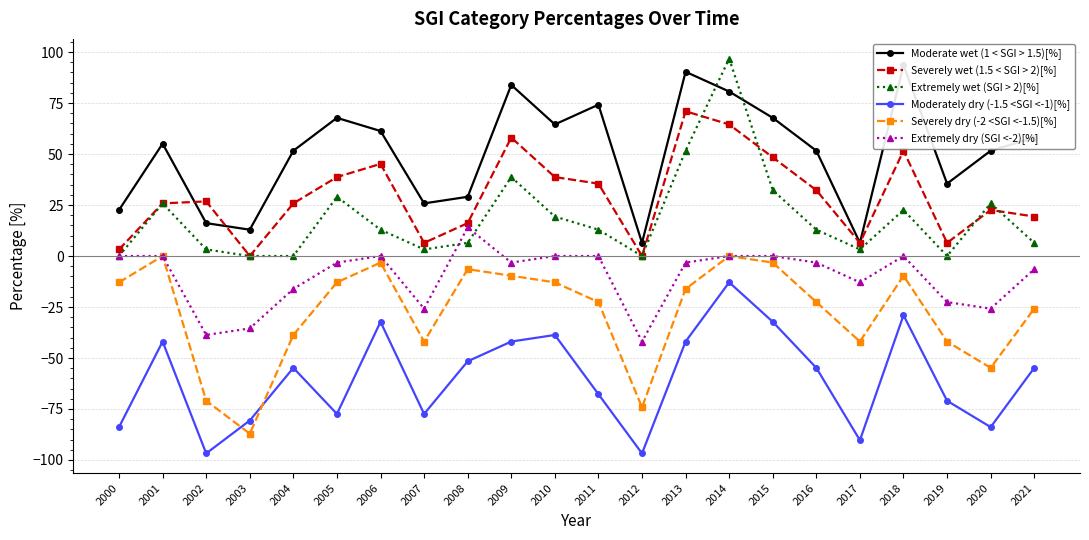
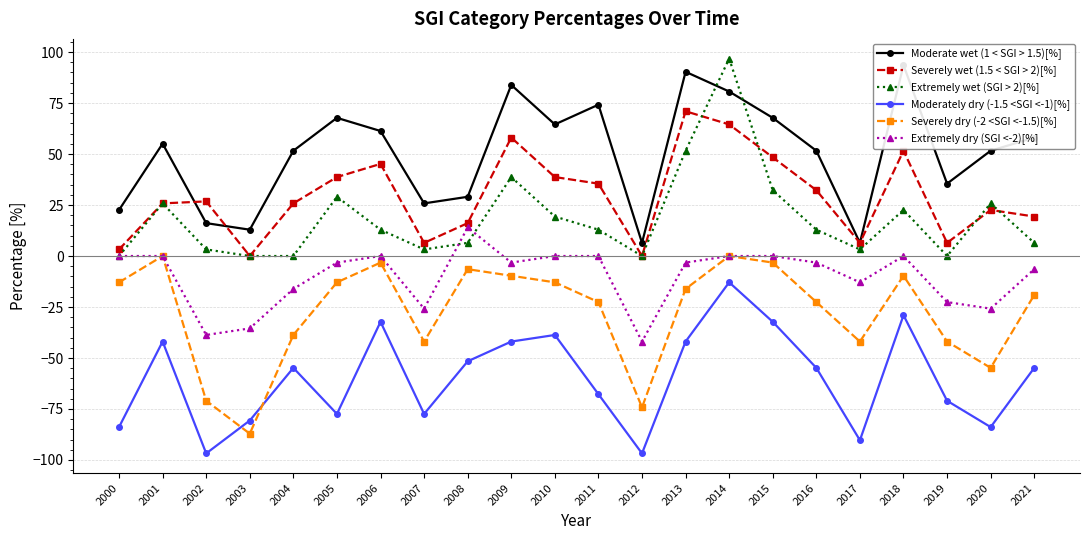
Severely dry (-2 <SGI <-1.5)[%], 2021: -26 -> -19
